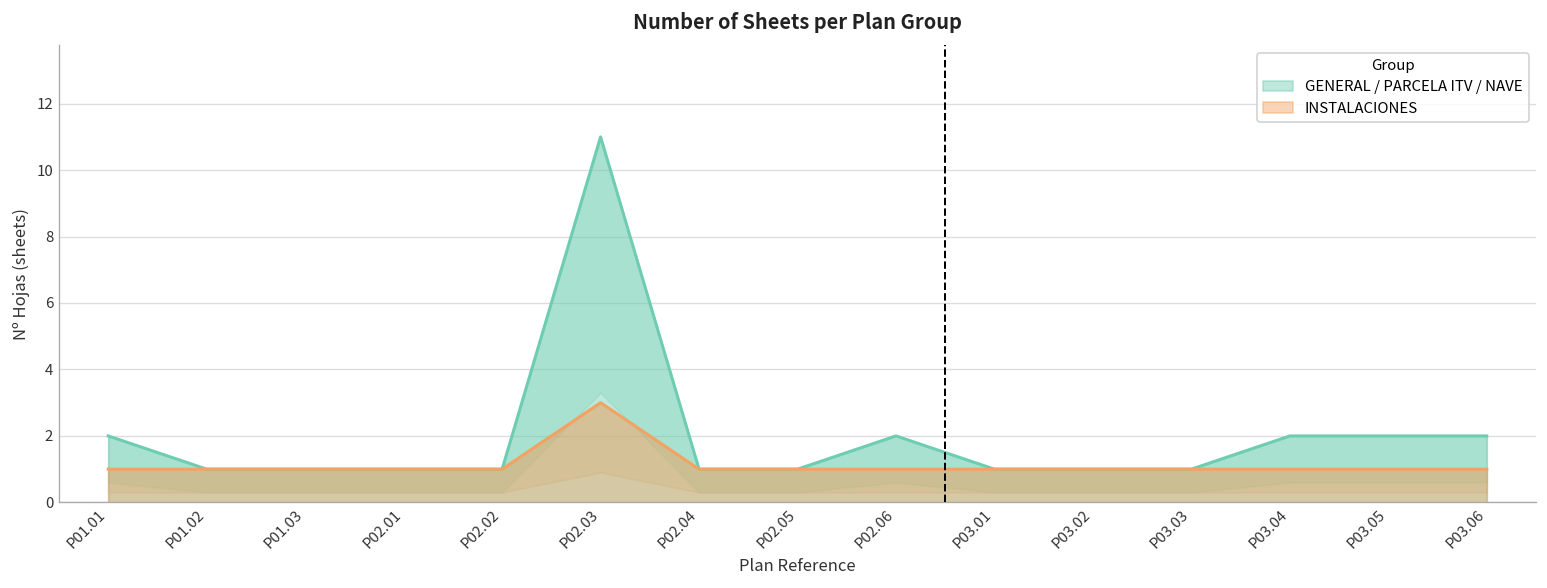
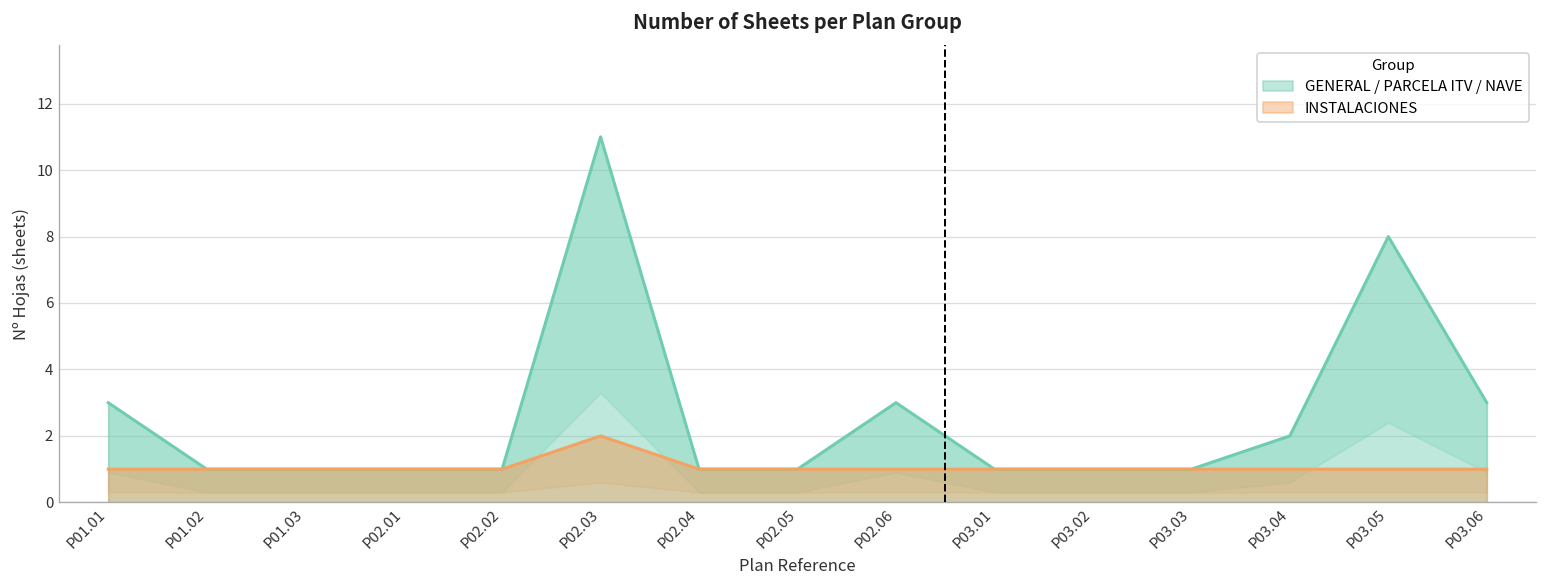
GENERAL / PARCELA ITV / NAVE, P01.01: 2 -> 3
INSTALACIONES, P02.03: 3 -> 2
GENERAL / PARCELA ITV / NAVE, P02.06: 2 -> 3
GENERAL / PARCELA ITV / NAVE, P03.05: 2 -> 8
GENERAL / PARCELA ITV / NAVE, P03.06: 2 -> 3
